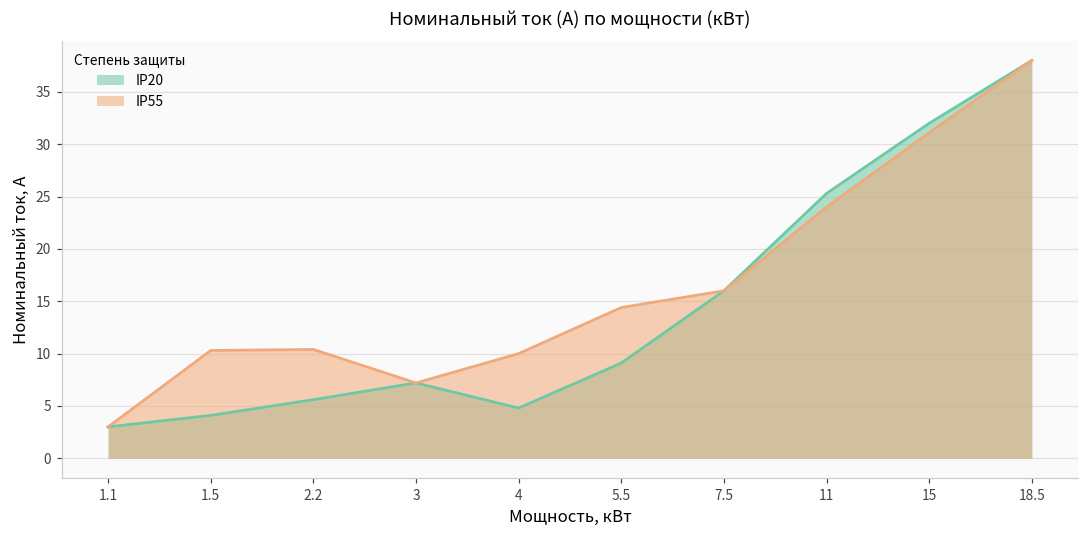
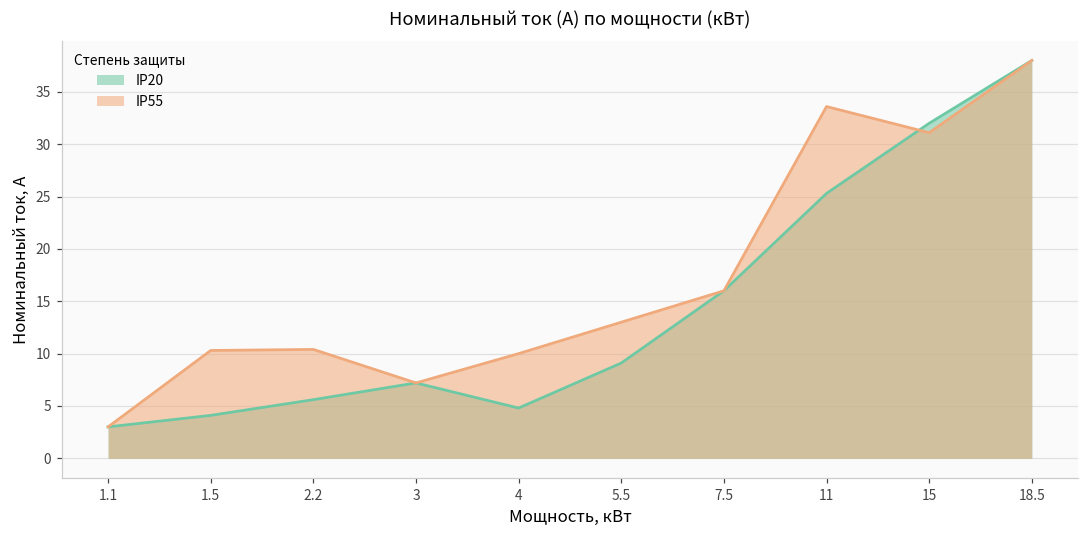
IP55, 5.5: 14 -> 13
IP55, 11: 24 -> 34
